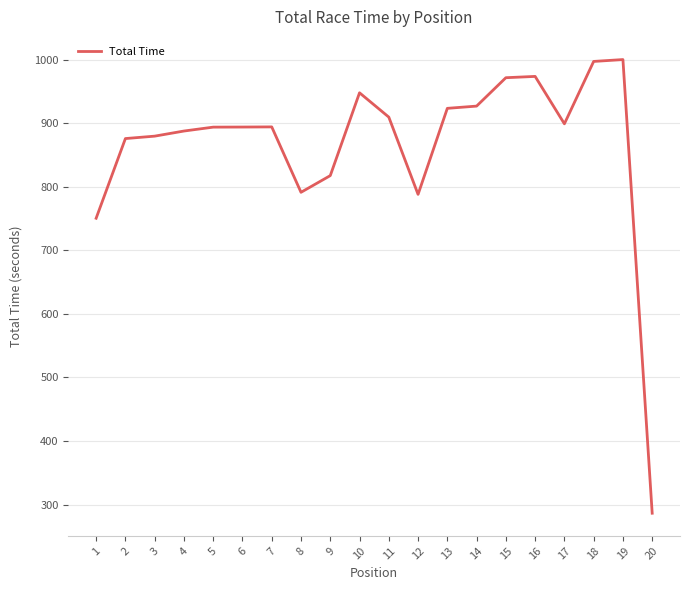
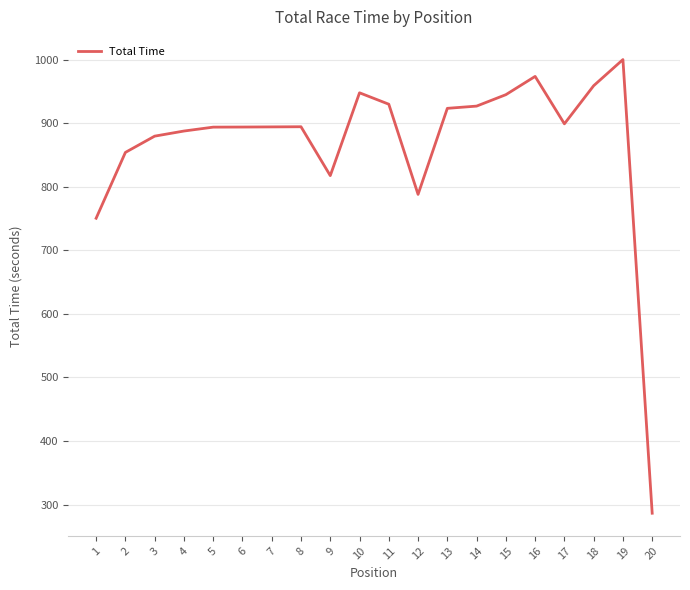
2: 880 -> 850
8: 790 -> 890
11: 910 -> 930
15: 970 -> 950
18: 1000 -> 960
